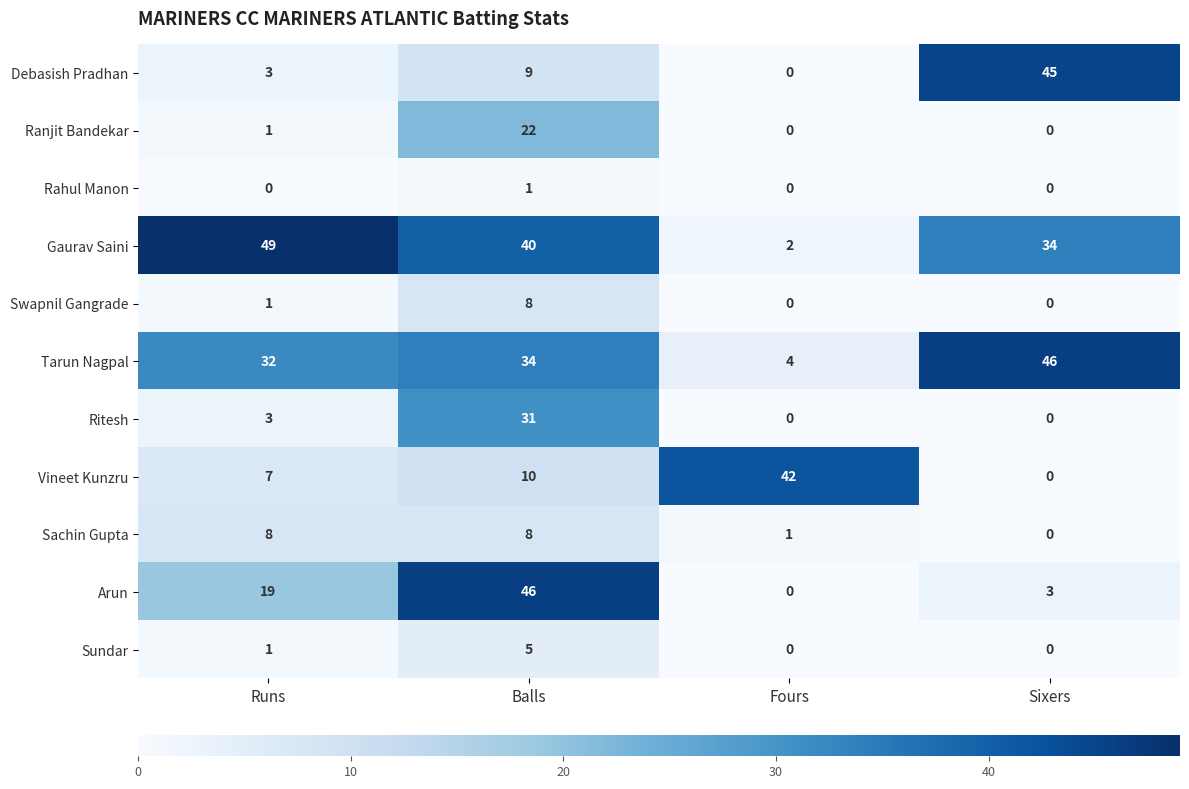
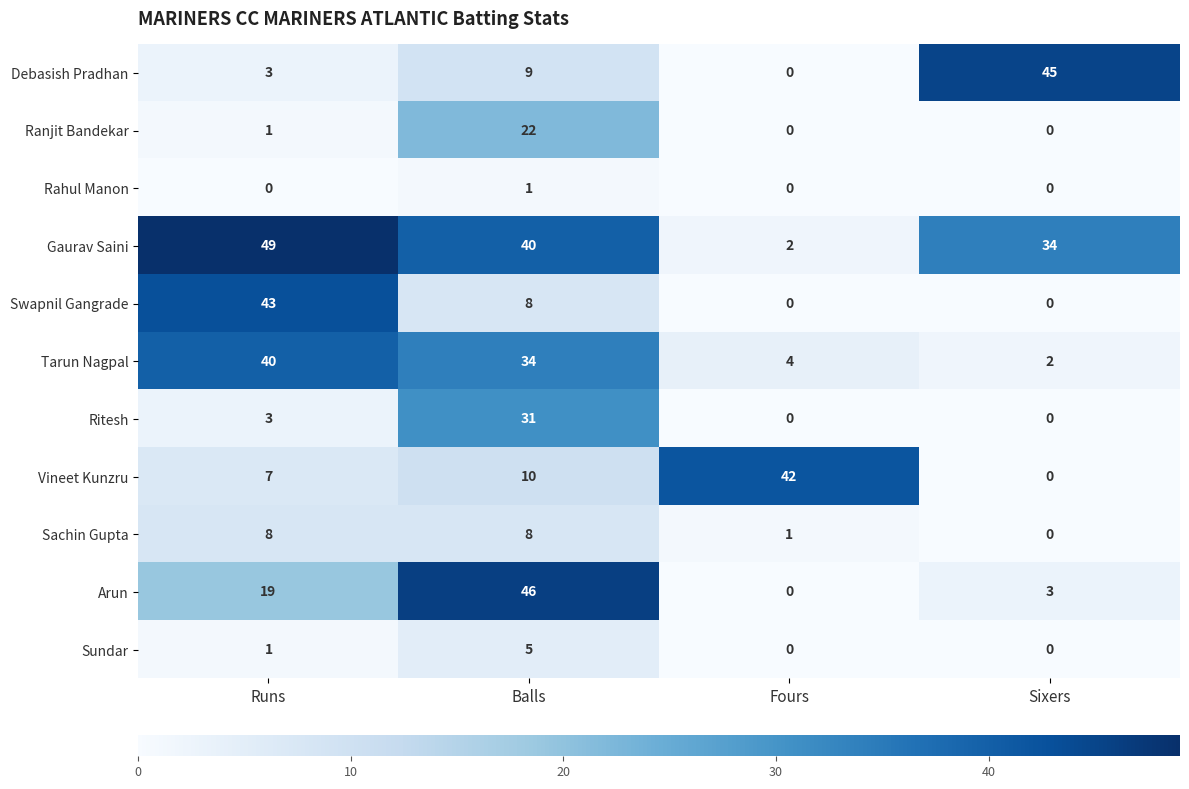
Swapnil Gangrade, Runs: 1 -> 43
Tarun Nagpal, Runs: 32 -> 40
Tarun Nagpal, Sixers: 46 -> 2
